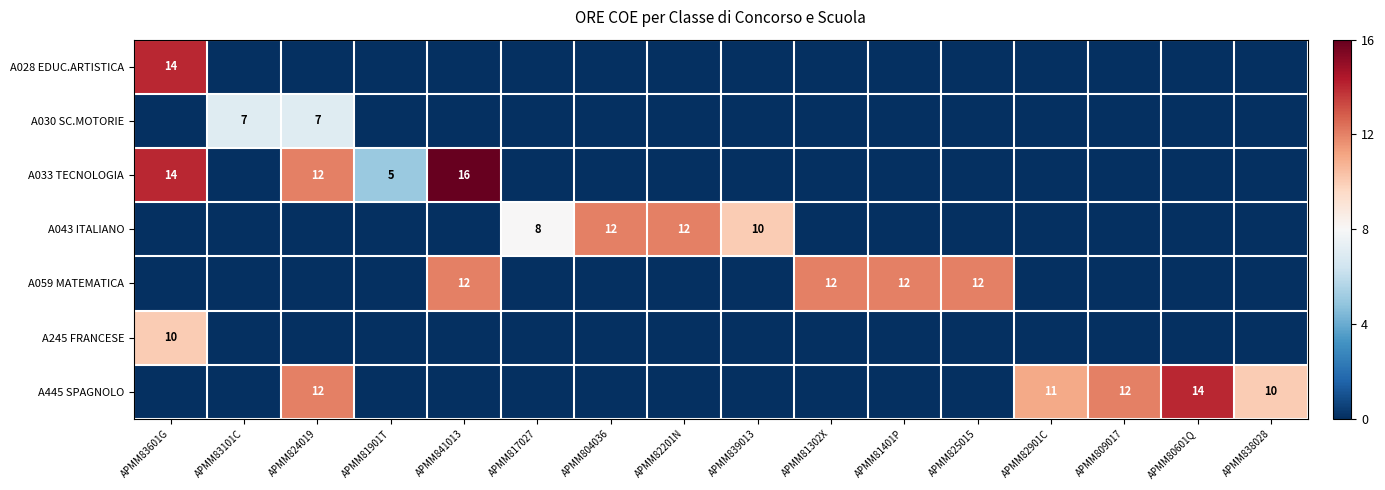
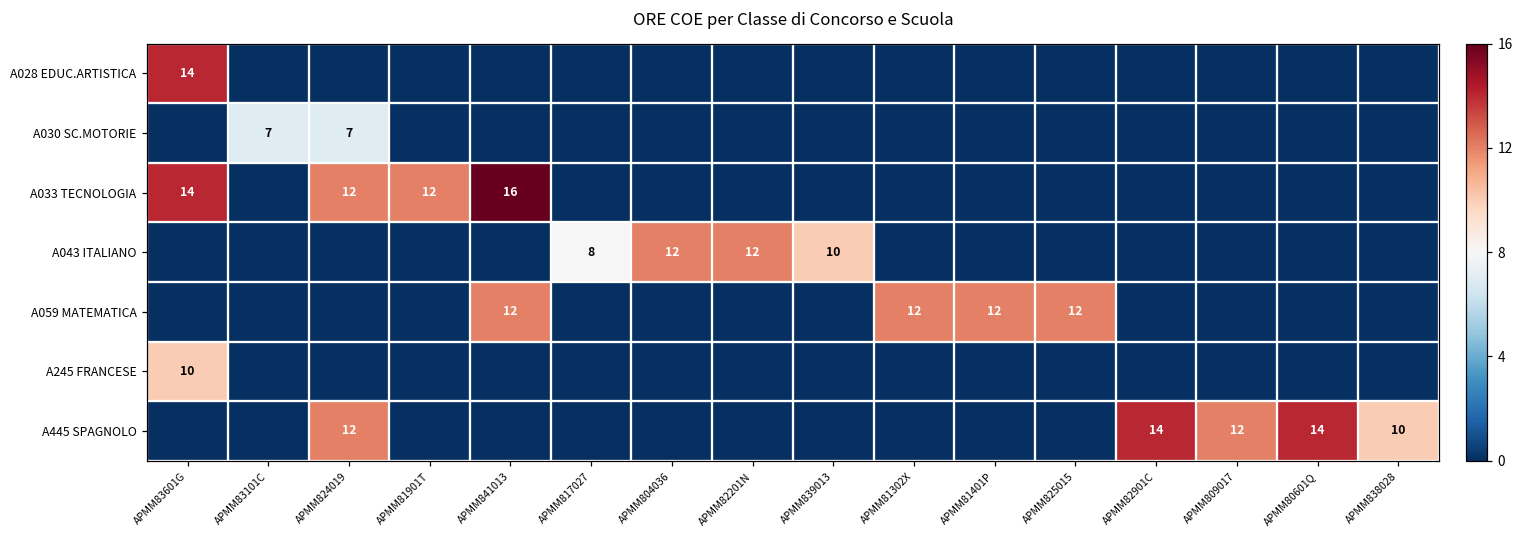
A033 TECNOLOGIA, APMM81901T: 5 -> 12
A445 SPAGNOLO, APMM82901C: 11 -> 14
